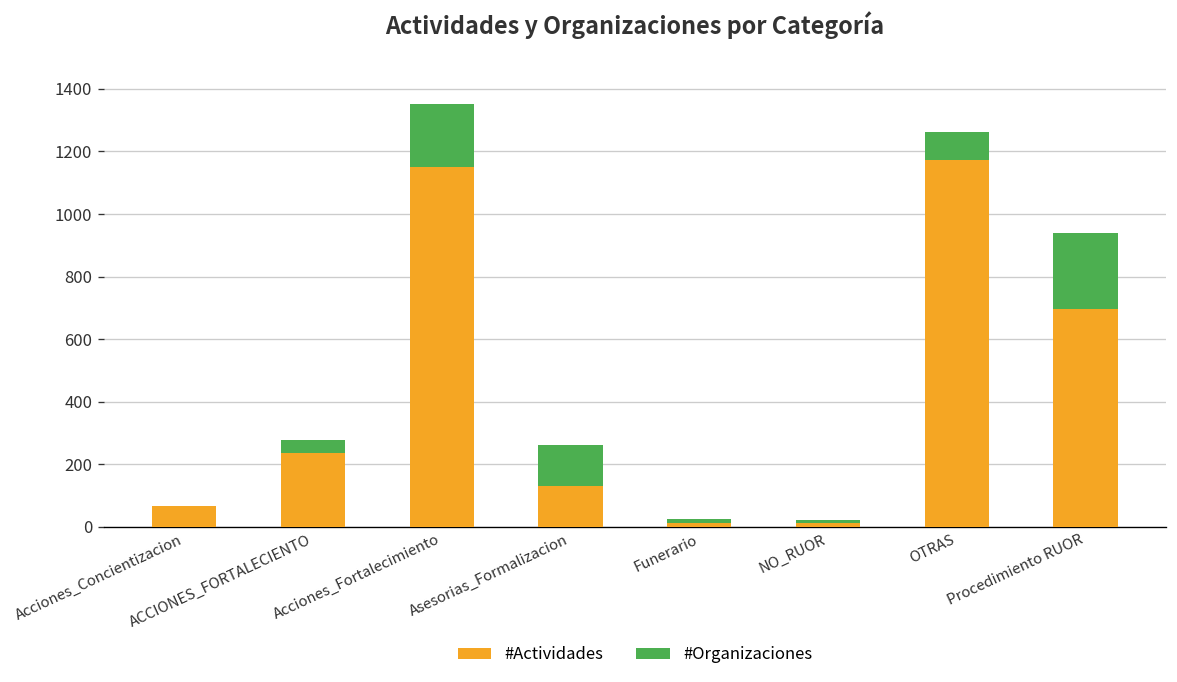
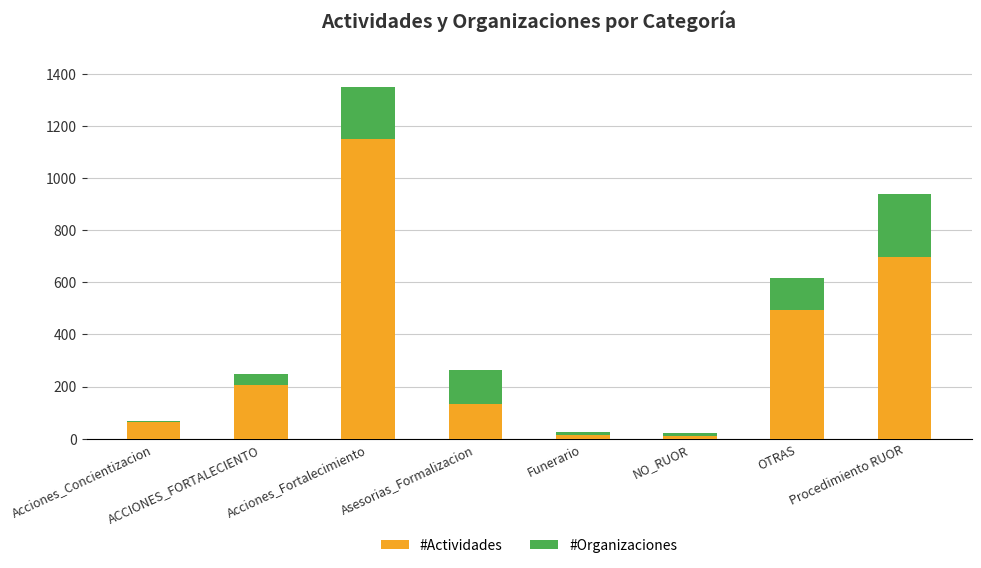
#Actividades, ACCIONES_FORTALECIENTO: 240 -> 210
#Actividades, OTRAS: 1170 -> 500
#Organizaciones, OTRAS: 90 -> 120
